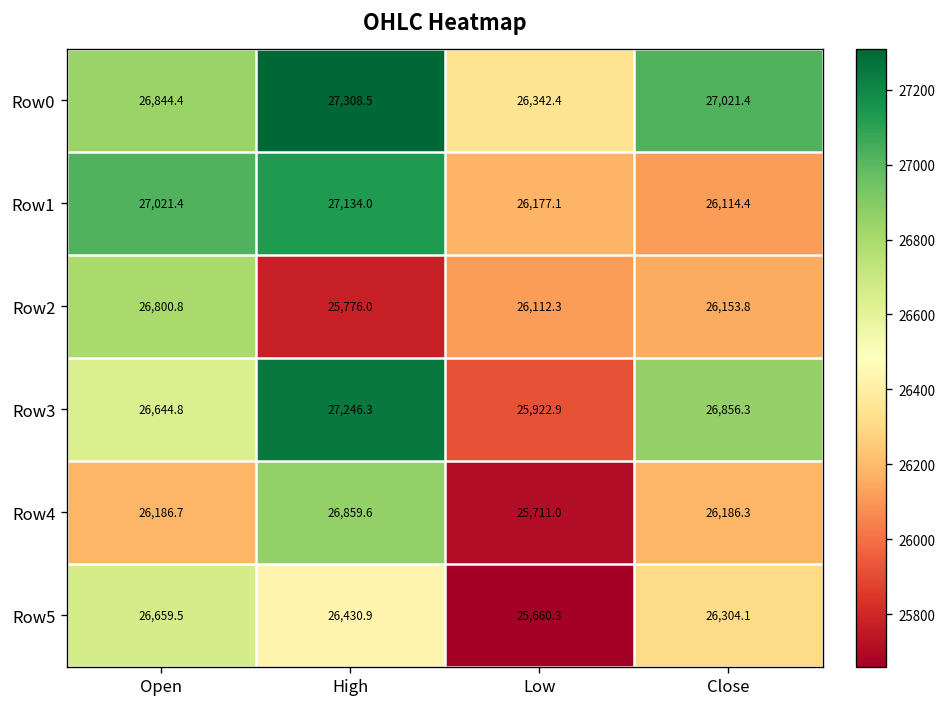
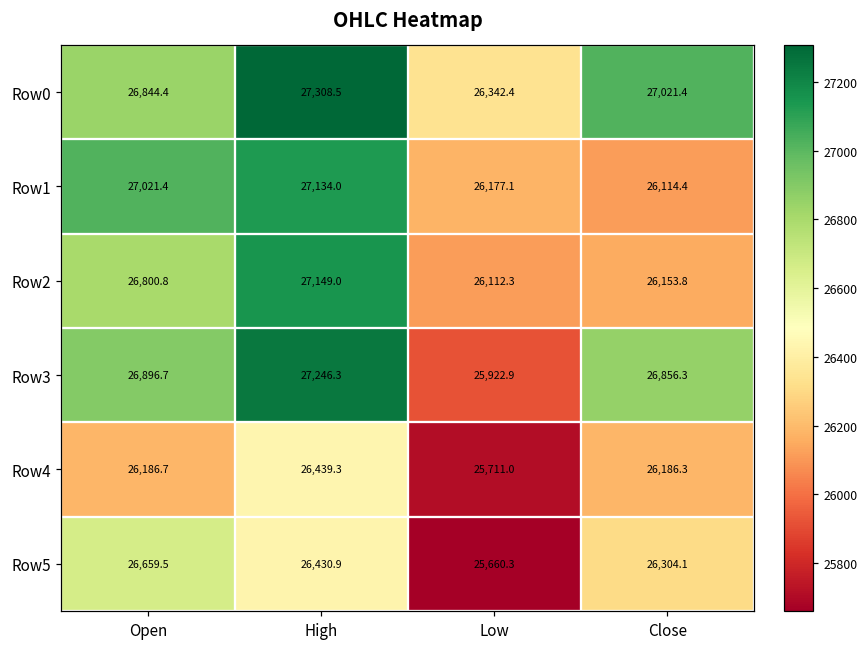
Row2, High: 25,776.0 -> 27,149.0
Row3, Open: 26,644.8 -> 26,896.7
Row4, High: 26,859.6 -> 26,439.3
